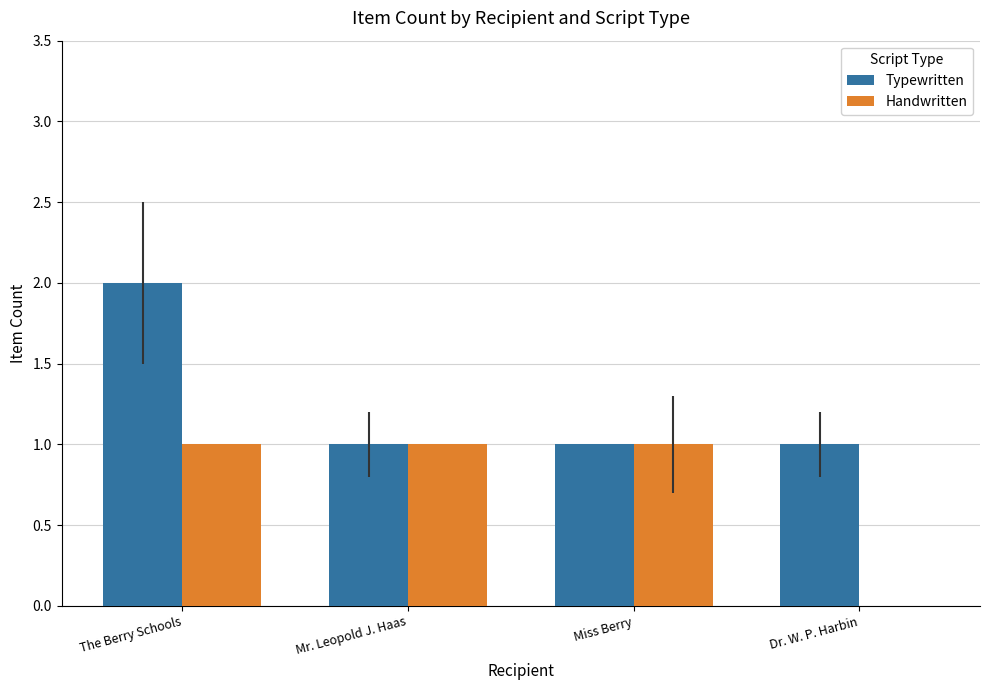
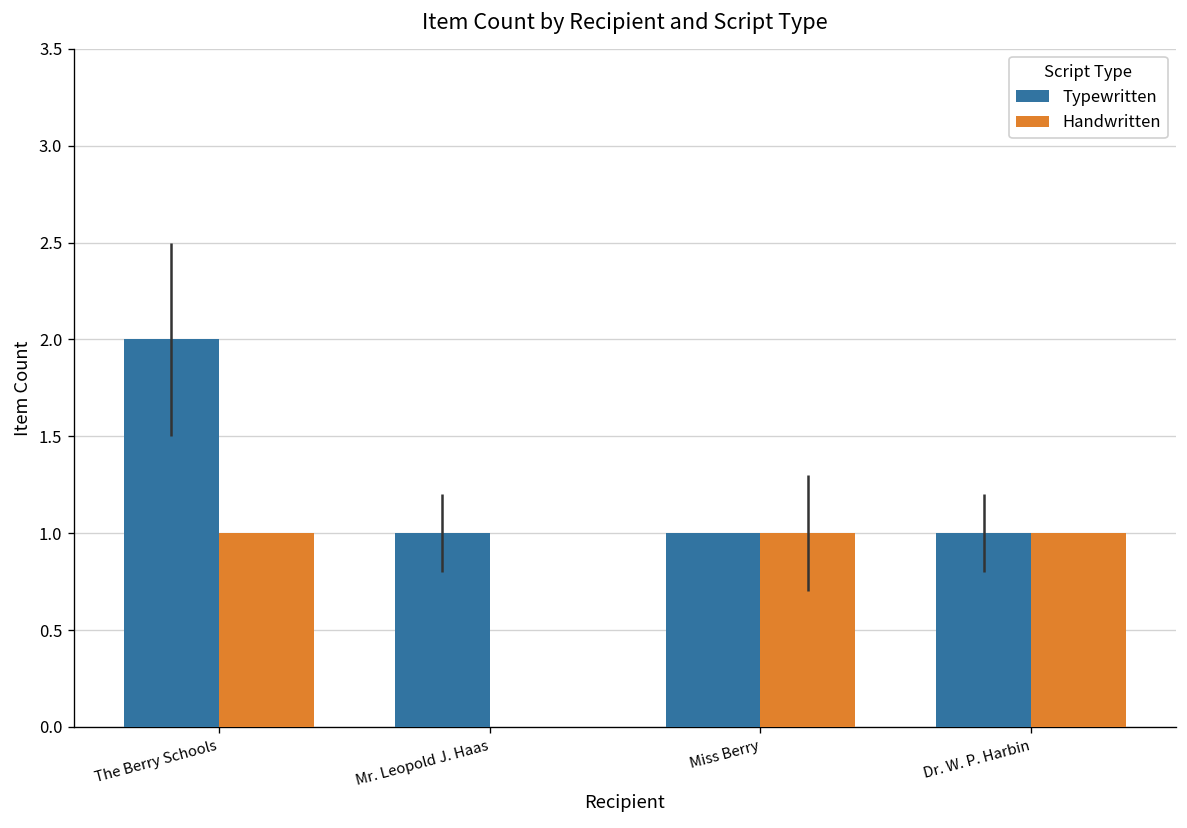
Handwritten, Mr. Leopold J. Haas: 1 -> 0
Handwritten, Dr. W. P. Harbin: 0 -> 1
